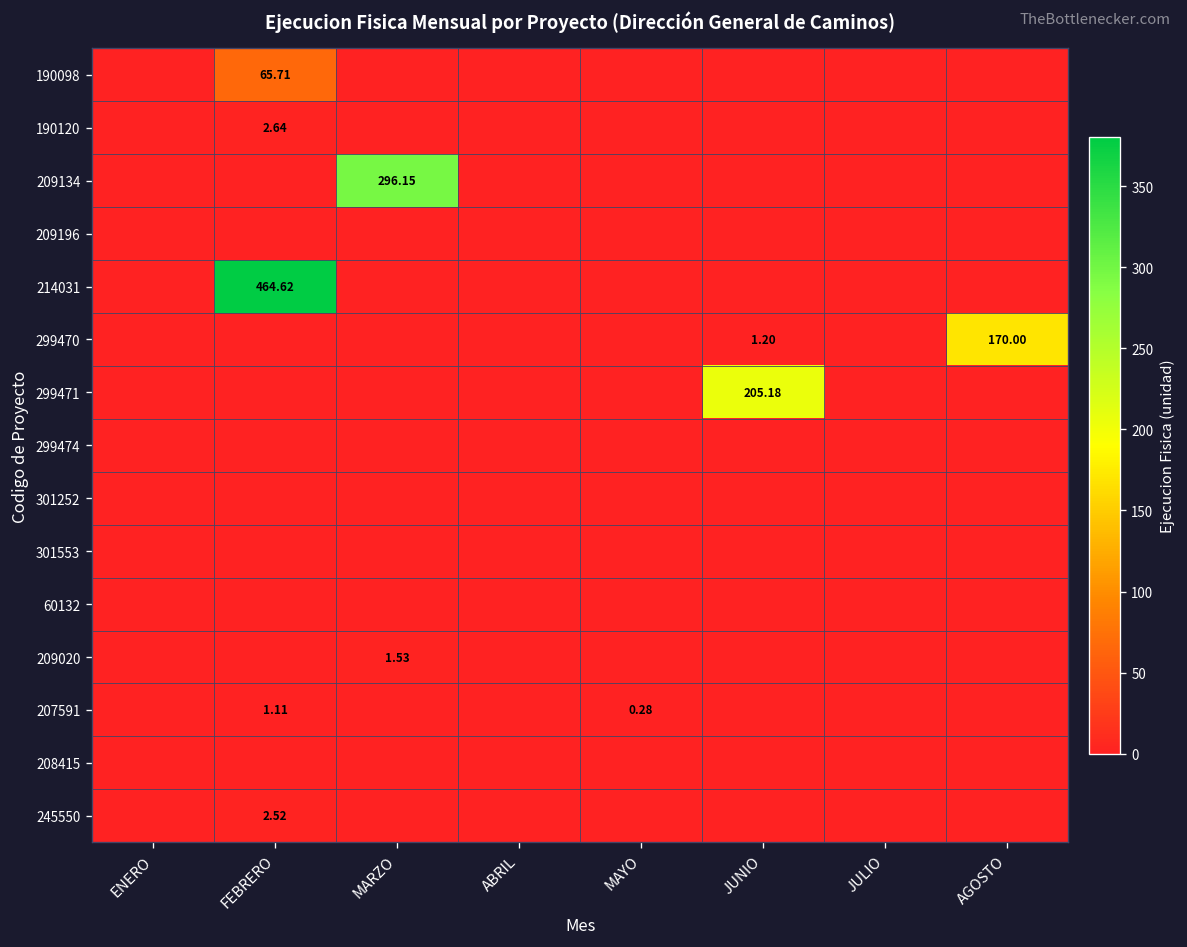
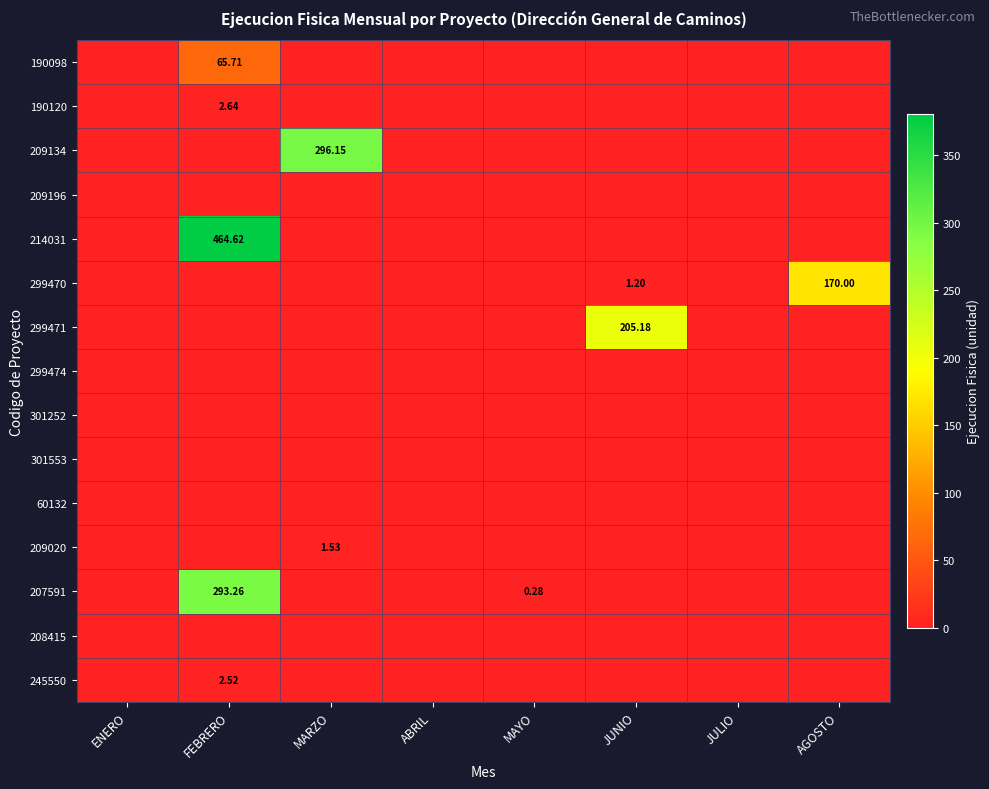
207591, FEBRERO: 1.11 -> 293.26
